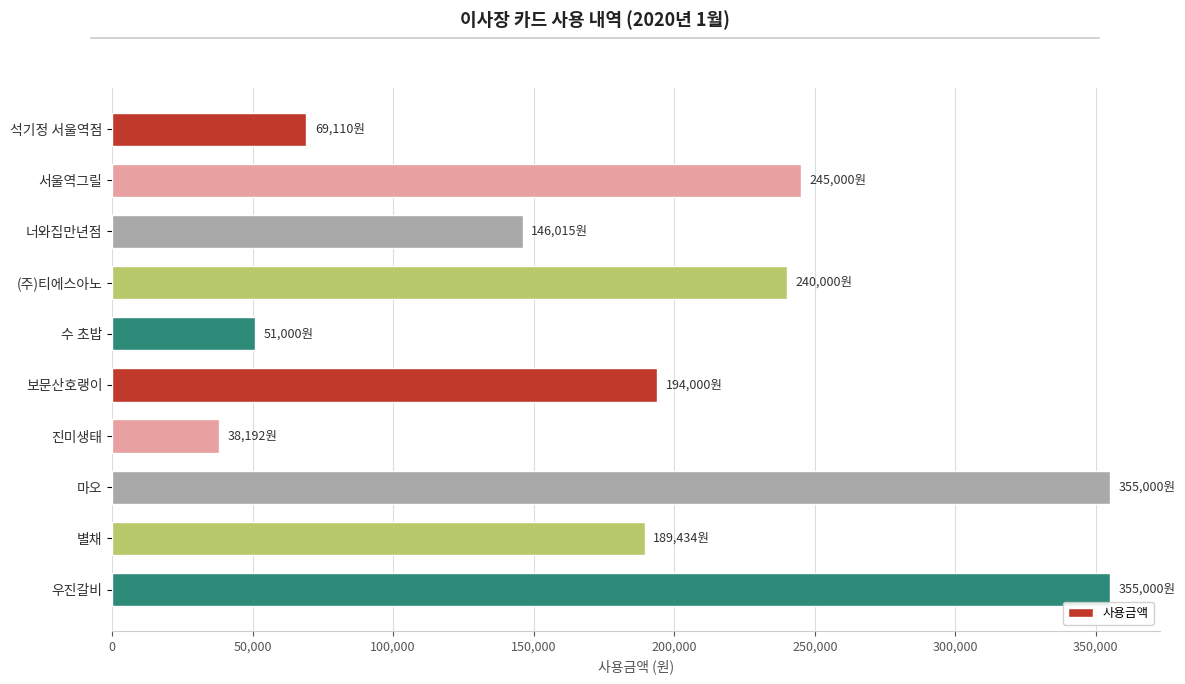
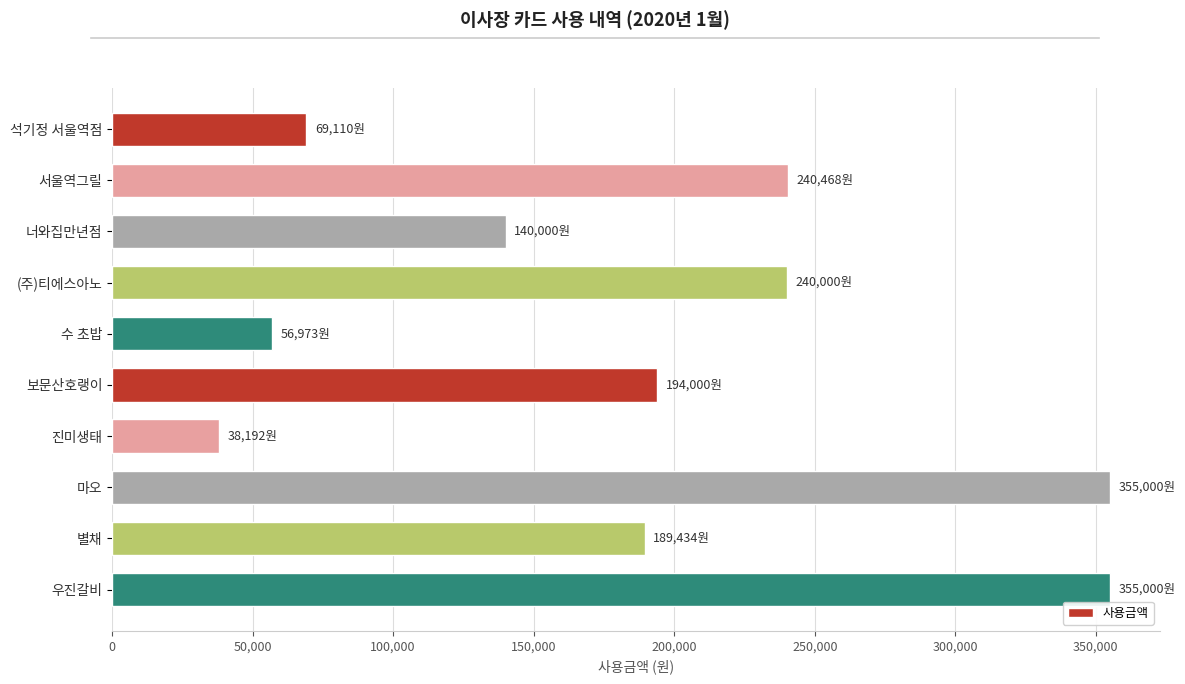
서울역그릴: 245,000원 -> 240,468원
너와집만년점: 146,015원 -> 140,000원
수 초밥: 51,000원 -> 56,973원
